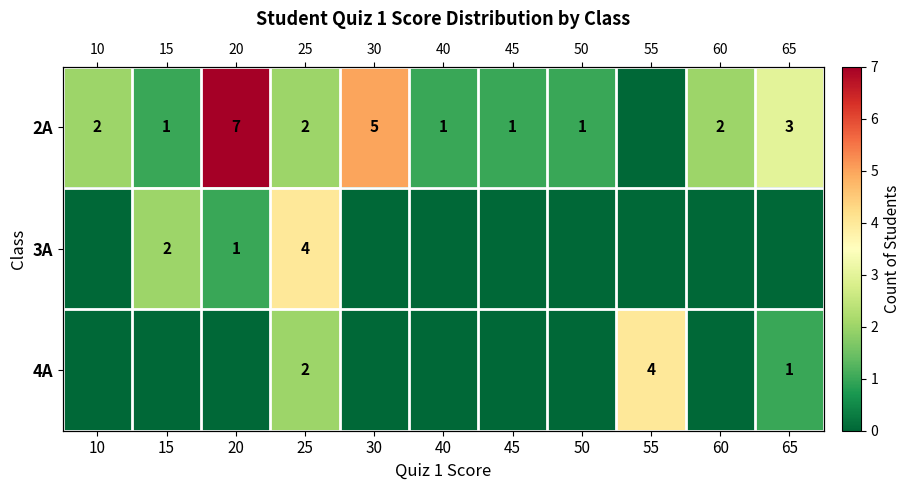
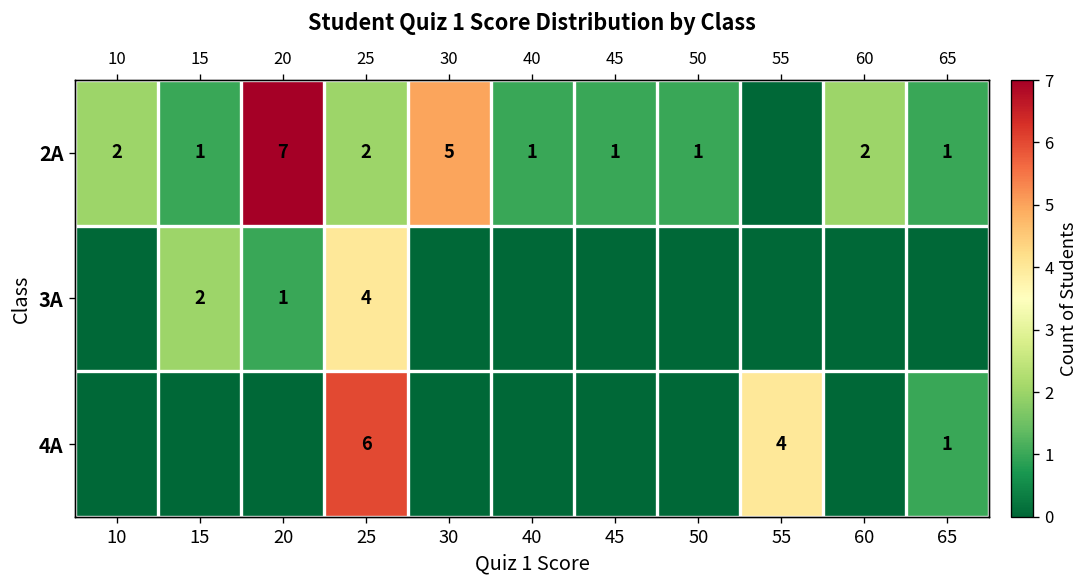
2A, 65: 3 -> 1
4A, 25: 2 -> 6
